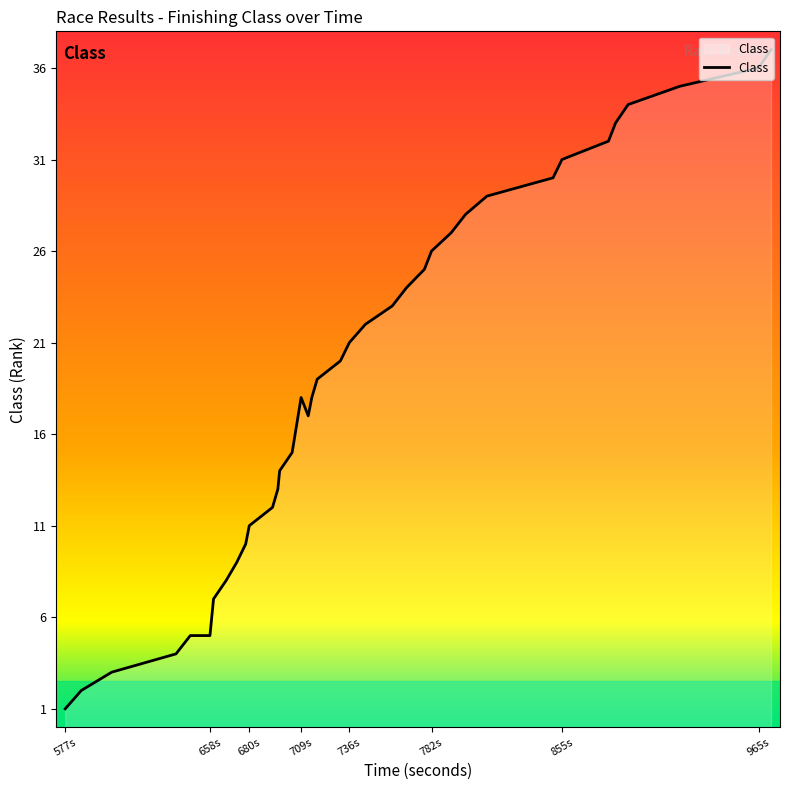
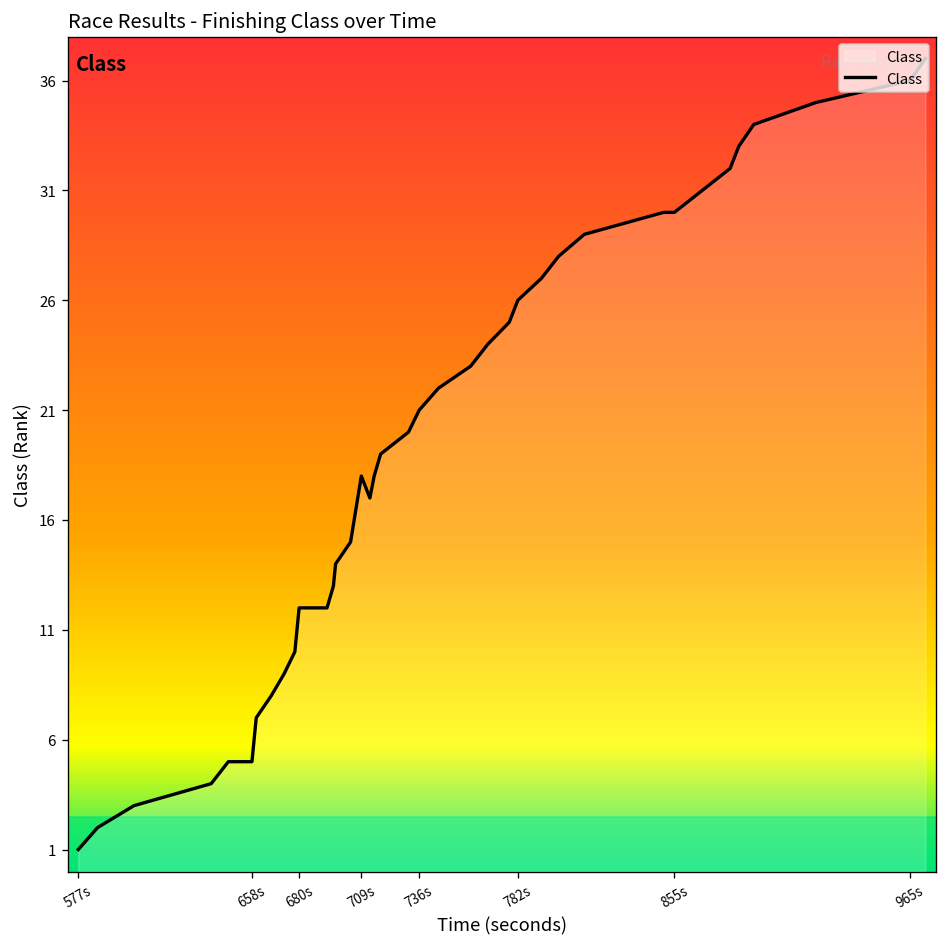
680s: 11 -> 12
855s: 31 -> 30
